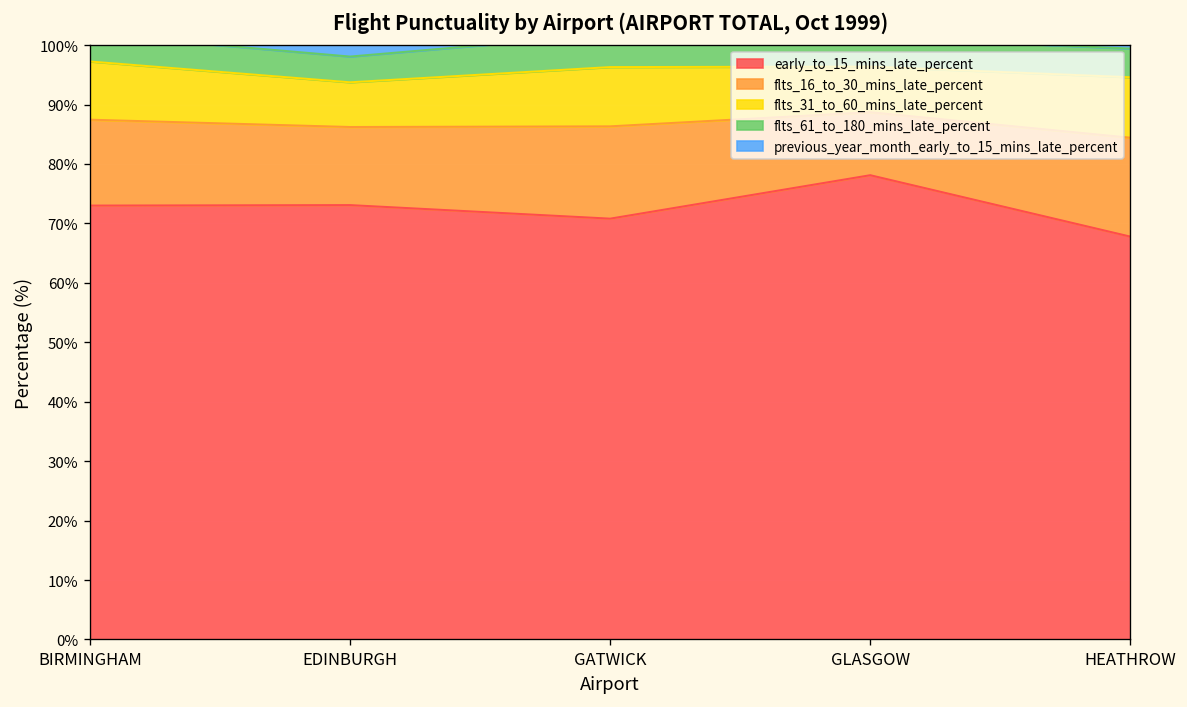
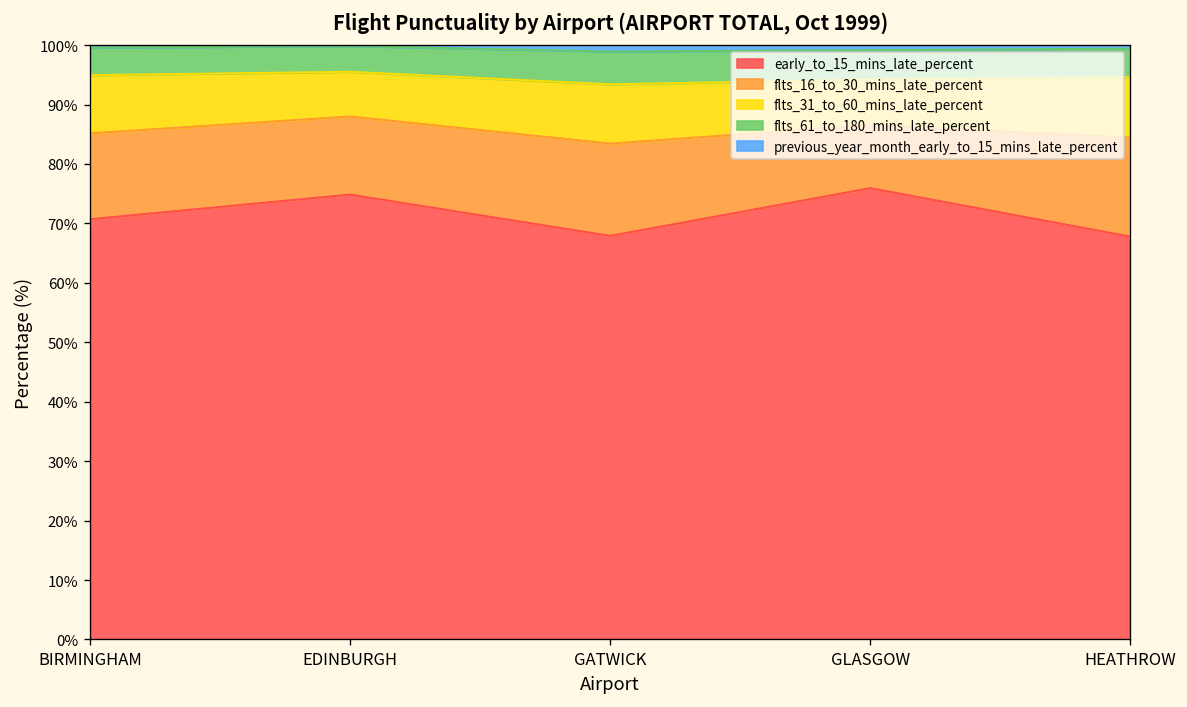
early_to_15_mins_late_percent, BIRMINGHAM: 73% -> 71%
early_to_15_mins_late_percent, EDINBURGH: 73% -> 75%
early_to_15_mins_late_percent, GATWICK: 71% -> 68%
early_to_15_mins_late_percent, GLASGOW: 78% -> 76%
